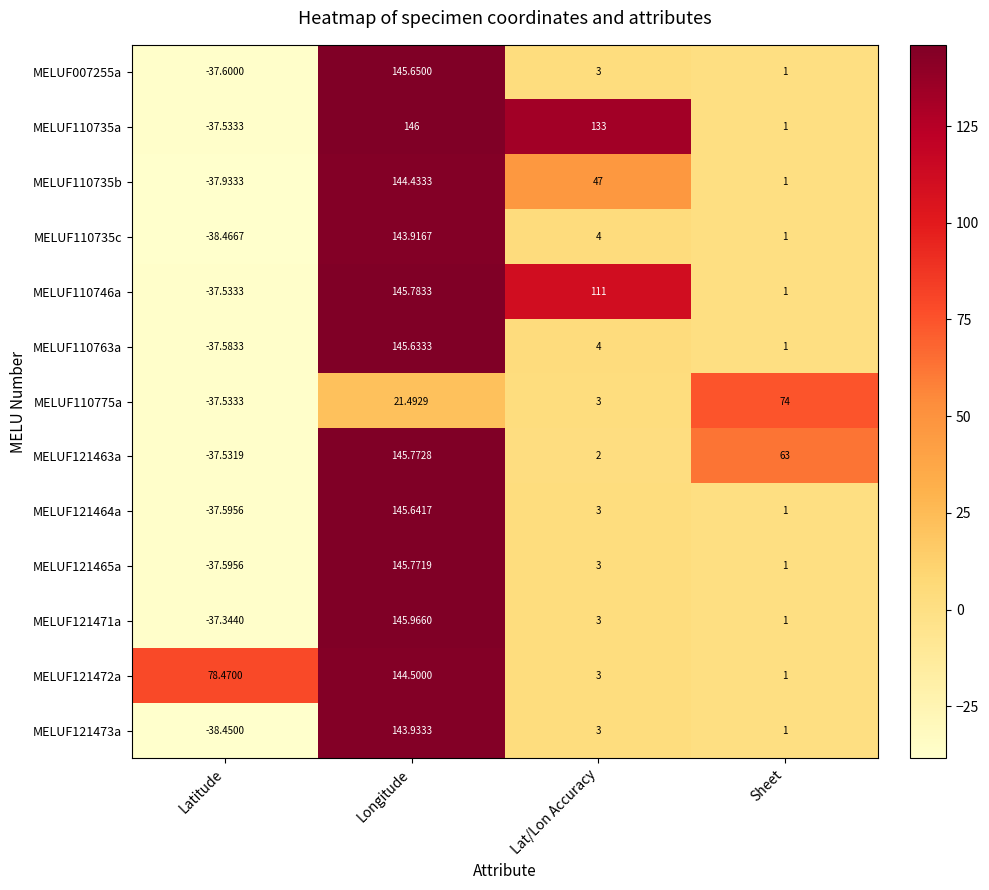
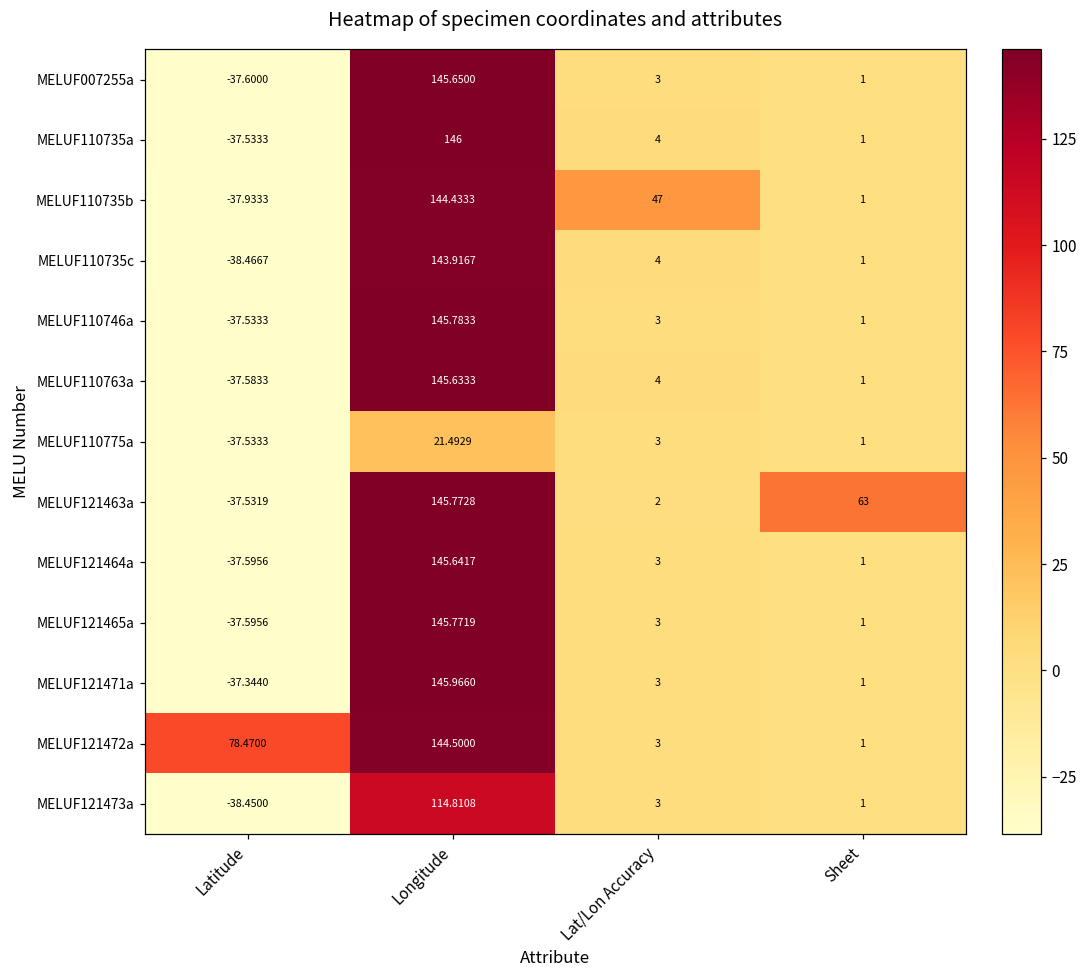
MELUF110735a, Lat/Lon Accuracy: 133 -> 4
MELUF110746a, Lat/Lon Accuracy: 111 -> 3
MELUF110775a, Sheet: 74 -> 1
MELUF121473a, Longitude: 143.9333 -> 114.8108
